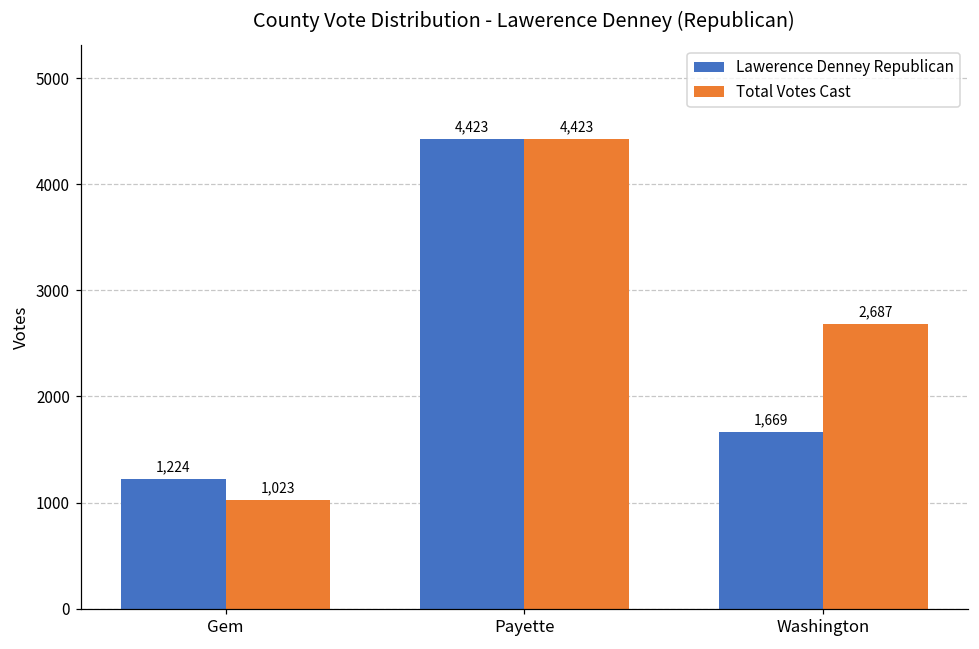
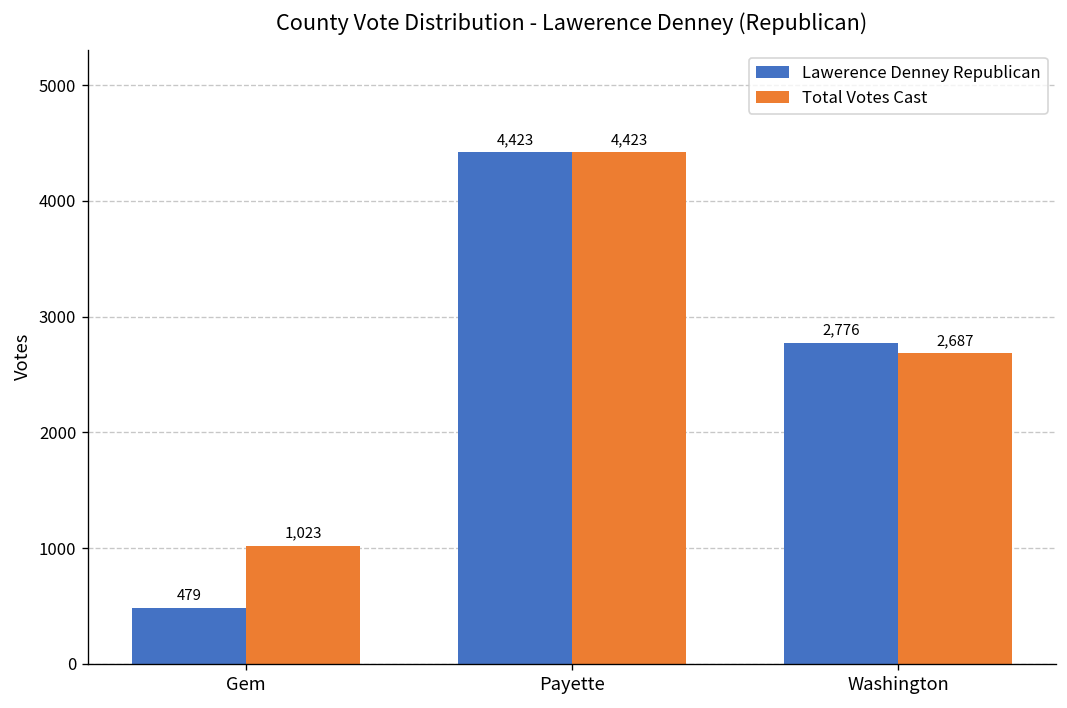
Lawerence Denney Republican, Gem: 1,224 -> 479
Lawerence Denney Republican, Washington: 1,669 -> 2,776
